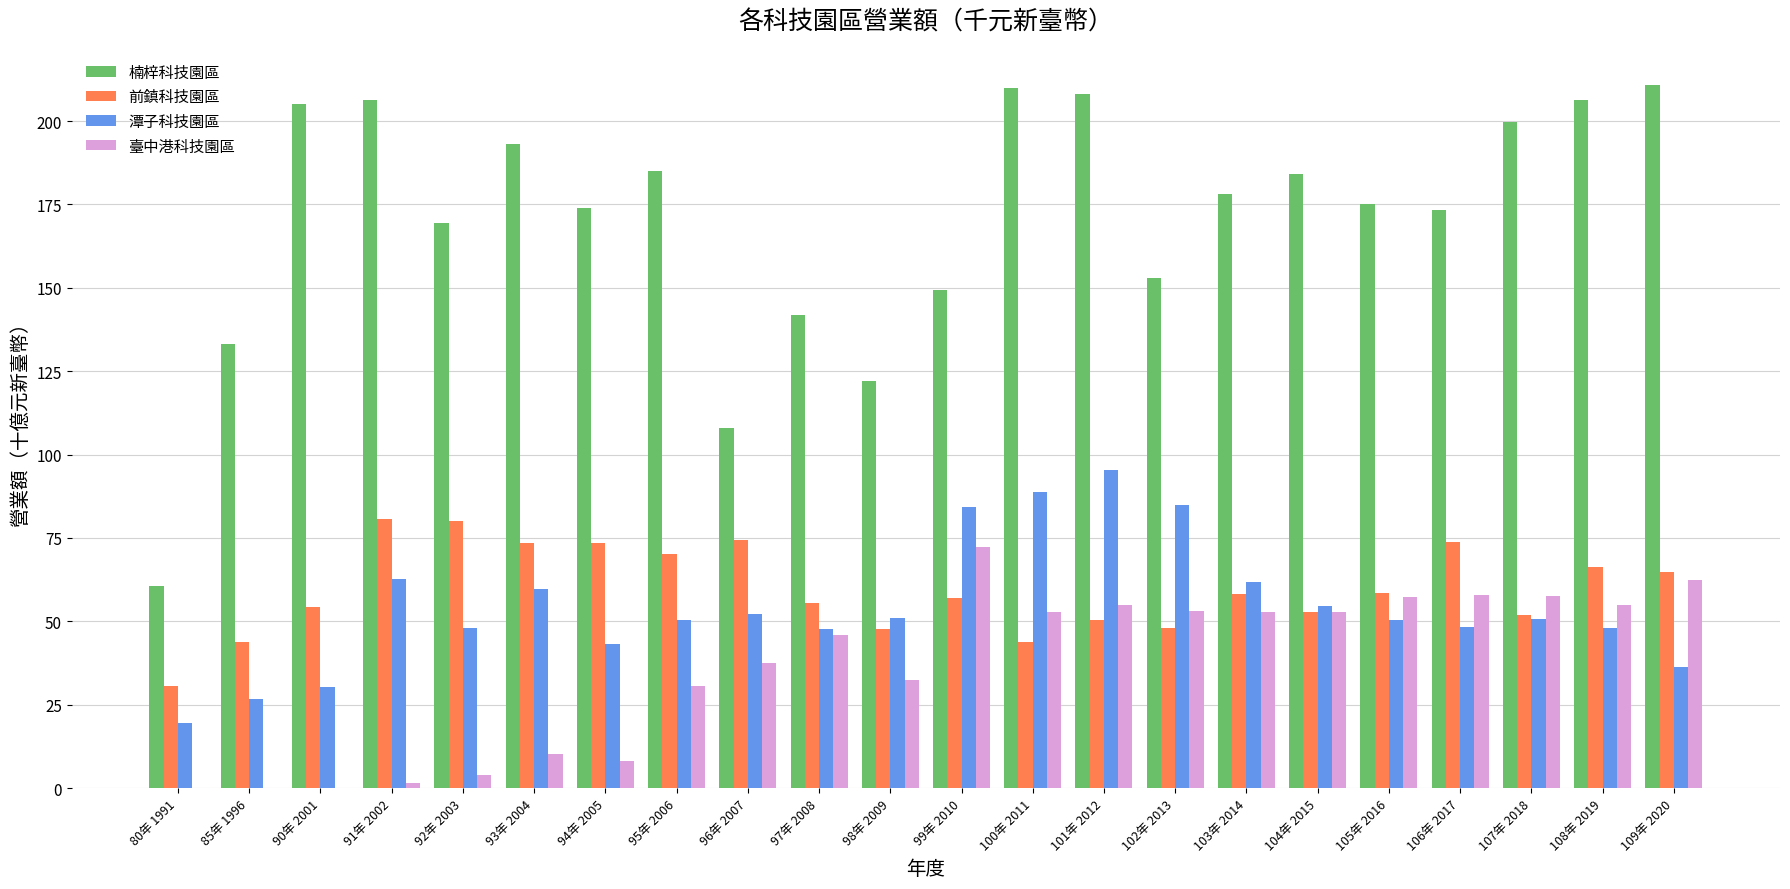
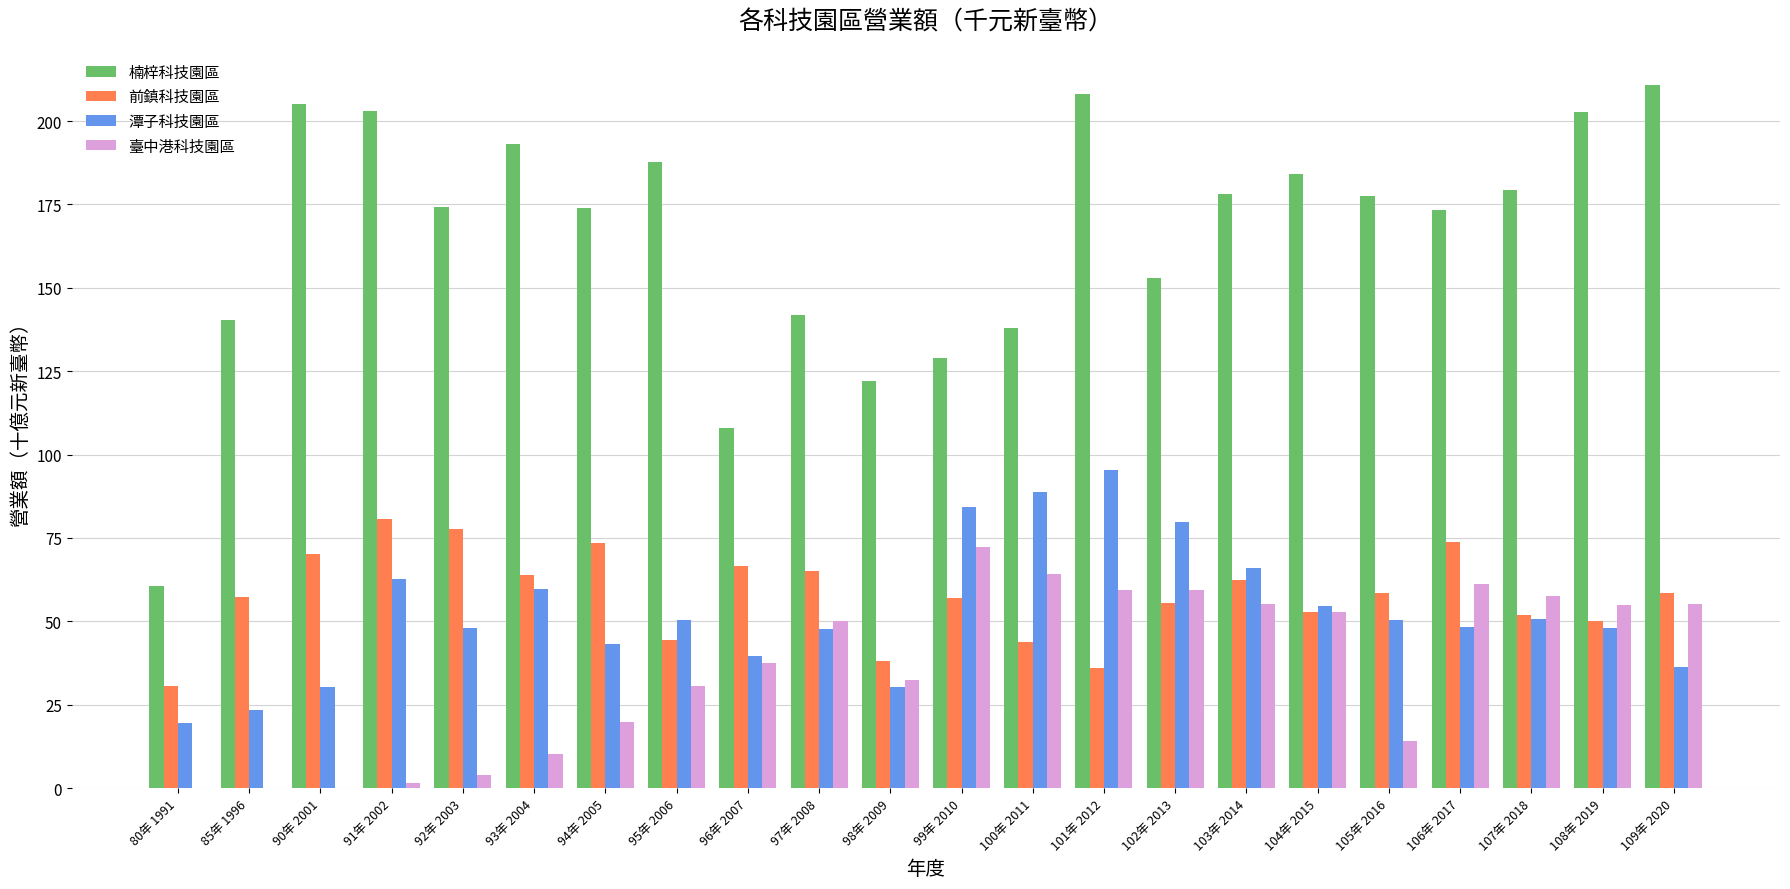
楠梓科技園區, 85年 1996: 133 -> 140
前鎮科技園區, 85年 1996: 44 -> 57
潭子科技園區, 85年 1996: 27 -> 23
前鎮科技園區, 90年 2001: 54 -> 70
楠梓科技園區, 91年 2002: 206 -> 203
楠梓科技園區, 92年 2003: 170 -> 174
前鎮科技園區, 92年 2003: 80 -> 78
前鎮科技園區, 93年 2004: 73 -> 64
臺中港科技園區, 94年 2005: 8 -> 20
楠梓科技園區, 95年 2006: 185 -> 188
前鎮科技園區, 95年 2006: 70 -> 44
前鎮科技園區, 96年 2007: 75 -> 66
潭子科技園區, 96年 2007: 52 -> 40
前鎮科技園區, 97年 2008: 56 -> 65
臺中港科技園區, 97年 2008: 46 -> 50
前鎮科技園區, 98年 2009: 48 -> 38
潭子科技園區, 98年 2009: 51 -> 30
楠梓科技園區, 99年 2010: 149 -> 129
楠梓科技園區, 100年 2011: 210 -> 138
臺中港科技園區, 100年 2011: 53 -> 64
前鎮科技園區, 101年 2012: 50 -> 36
臺中港科技園區, 101年 2012: 55 -> 59
前鎮科技園區, 102年 2013: 48 -> 55
潭子科技園區, 102年 2013: 85 -> 80
臺中港科技園區, 102年 2013: 53 -> 59
前鎮科技園區, 103年 2014: 58 -> 62
潭子科技園區, 103年 2014: 62 -> 66
臺中港科技園區, 103年 2014: 53 -> 55
楠梓科技園區, 105年 2016: 175 -> 178
臺中港科技園區, 105年 2016: 57 -> 14
臺中港科技園區, 106年 2017: 58 -> 61
楠梓科技園區, 107年 2018: 200 -> 179
楠梓科技園區, 108年 2019: 206 -> 203
前鎮科技園區, 108年 2019: 66 -> 50
前鎮科技園區, 109年 2020: 65 -> 59
臺中港科技園區, 109年 2020: 62 -> 55
